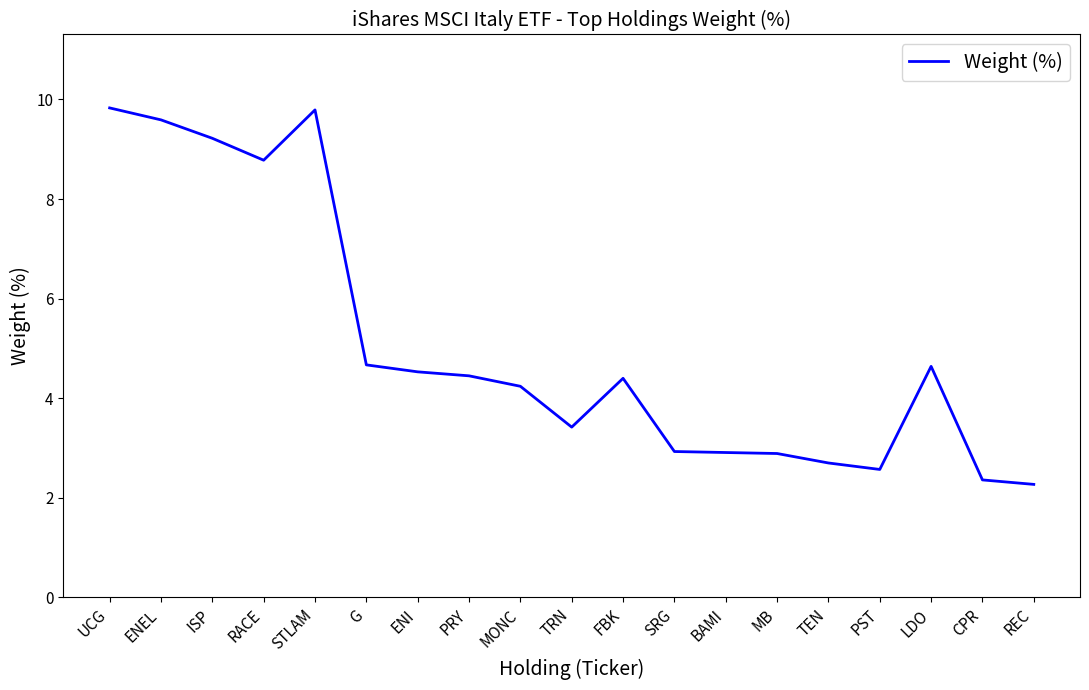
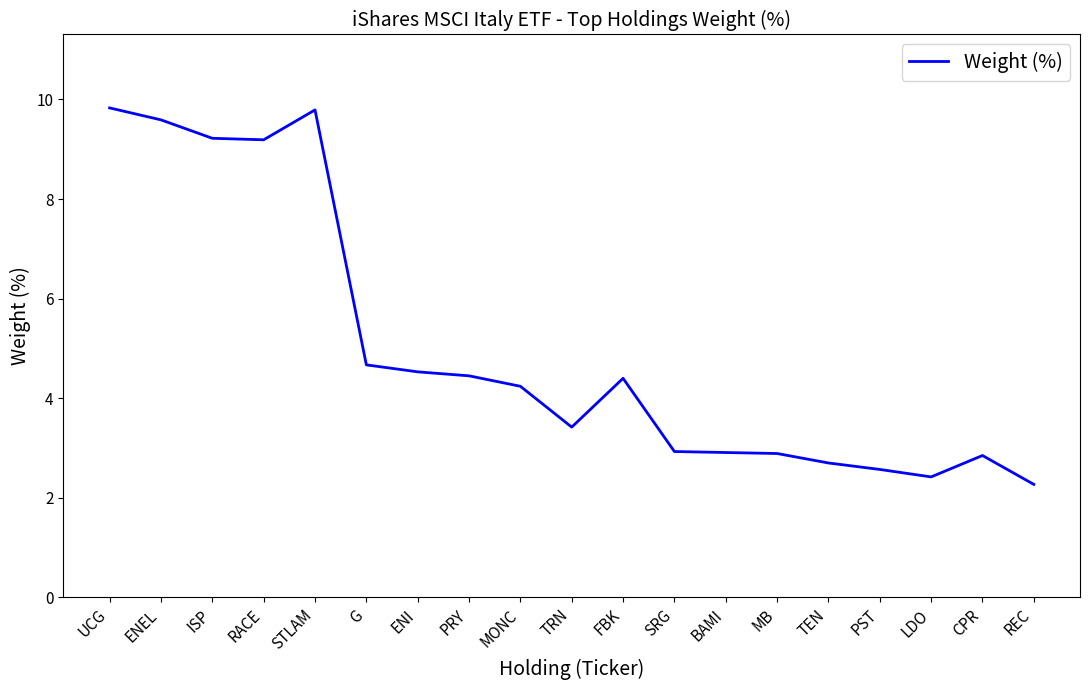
RACE: 8.8 -> 9.2
LDO: 4.6 -> 2.4
CPR: 2.4 -> 2.9
